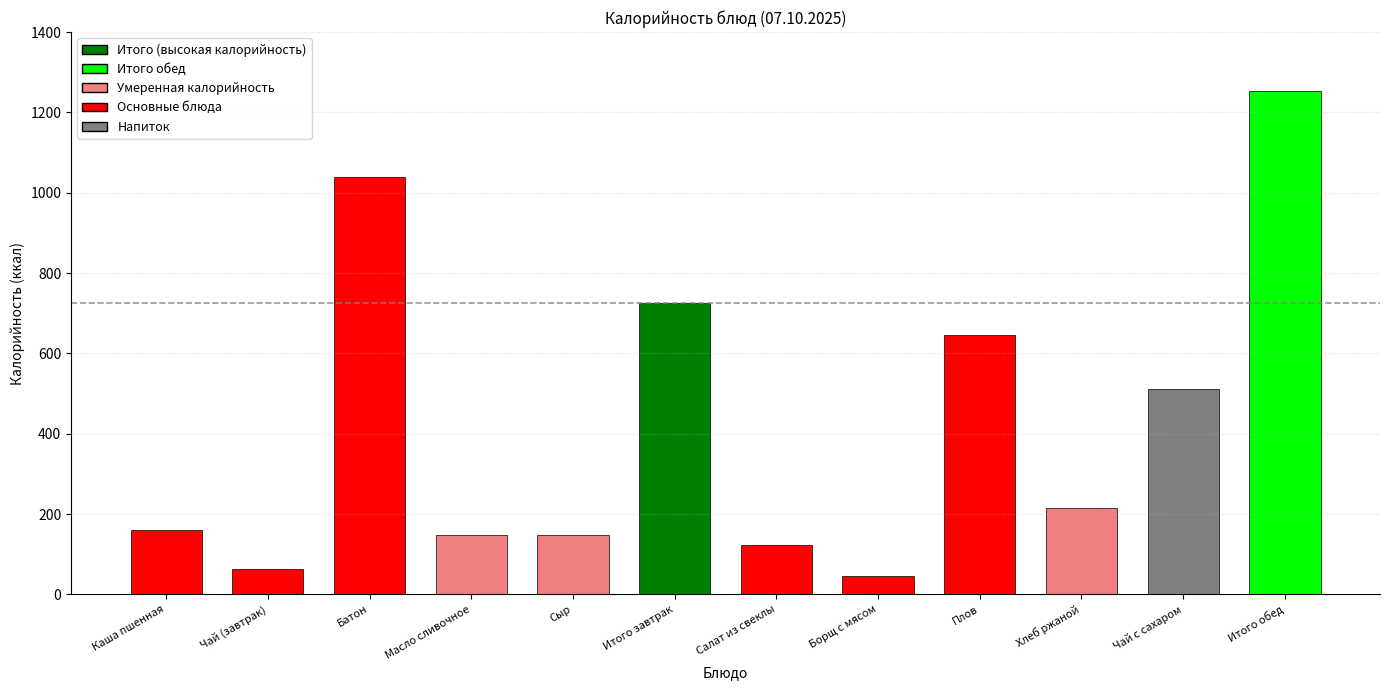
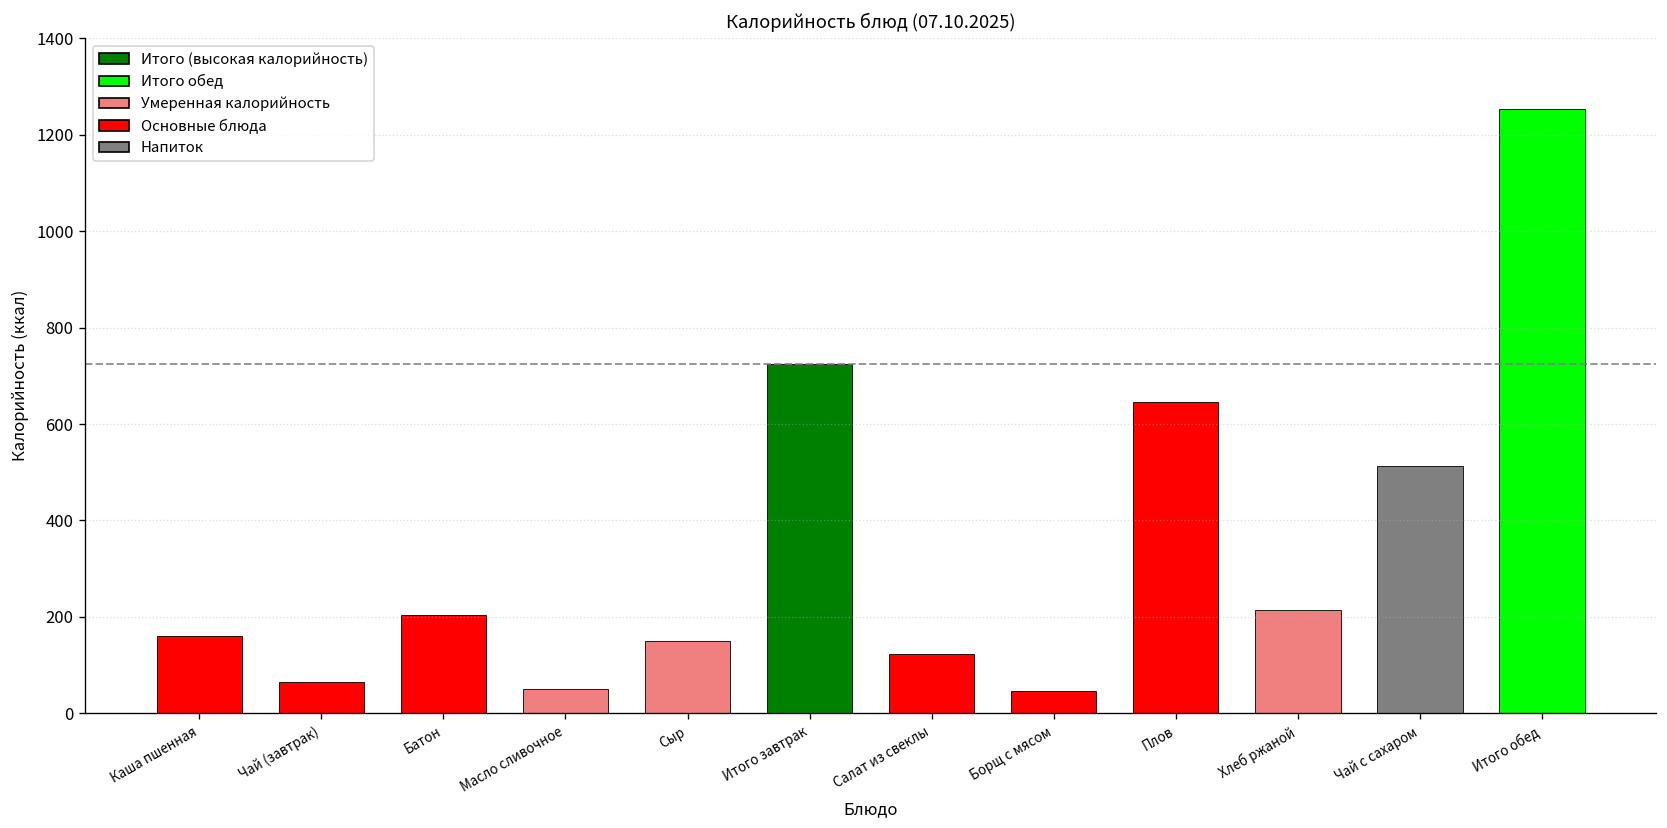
Батон: 1040 -> 200
Масло сливочное: 150 -> 50
